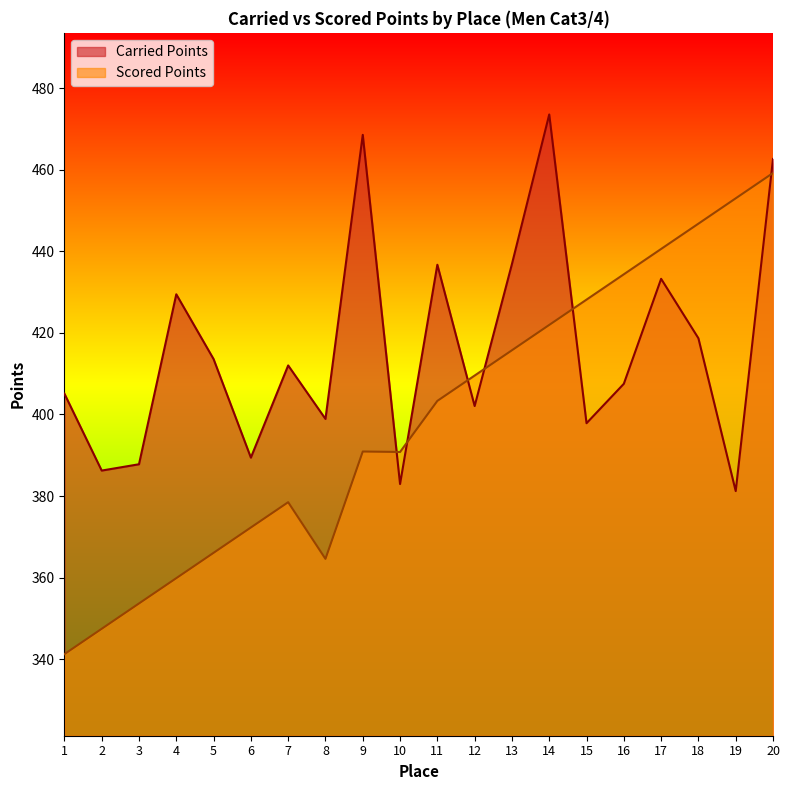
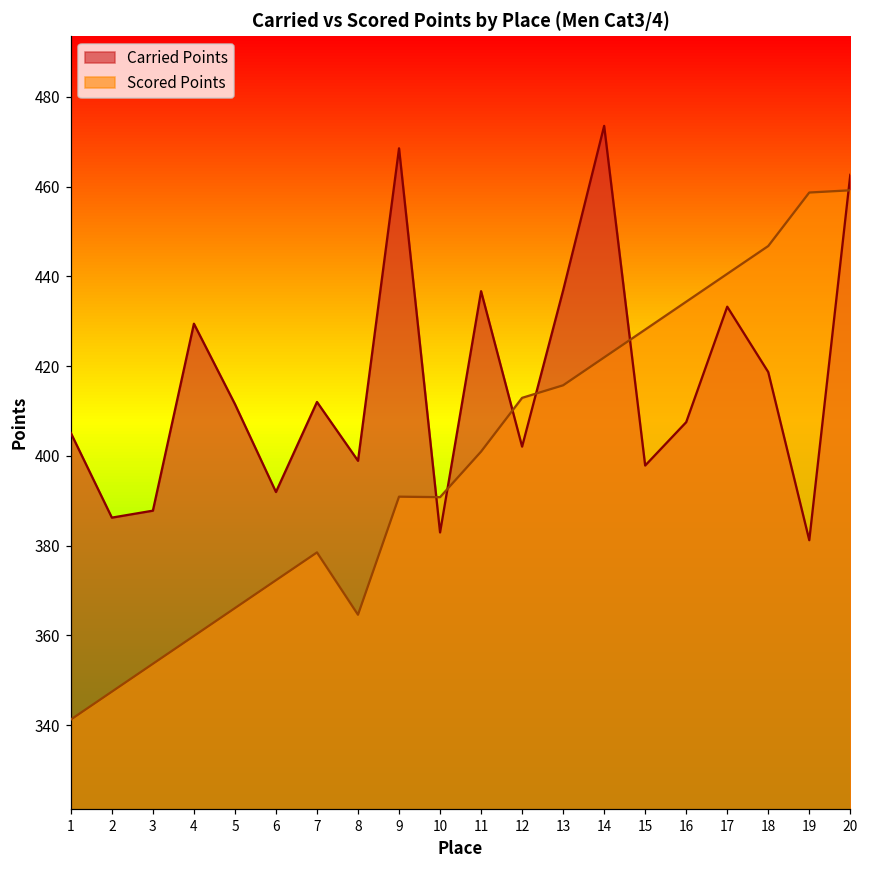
Carried Points, 5: 414 -> 412
Carried Points, 6: 389 -> 392
Scored Points, 11: 403 -> 401
Scored Points, 12: 410 -> 413
Scored Points, 19: 453 -> 459
